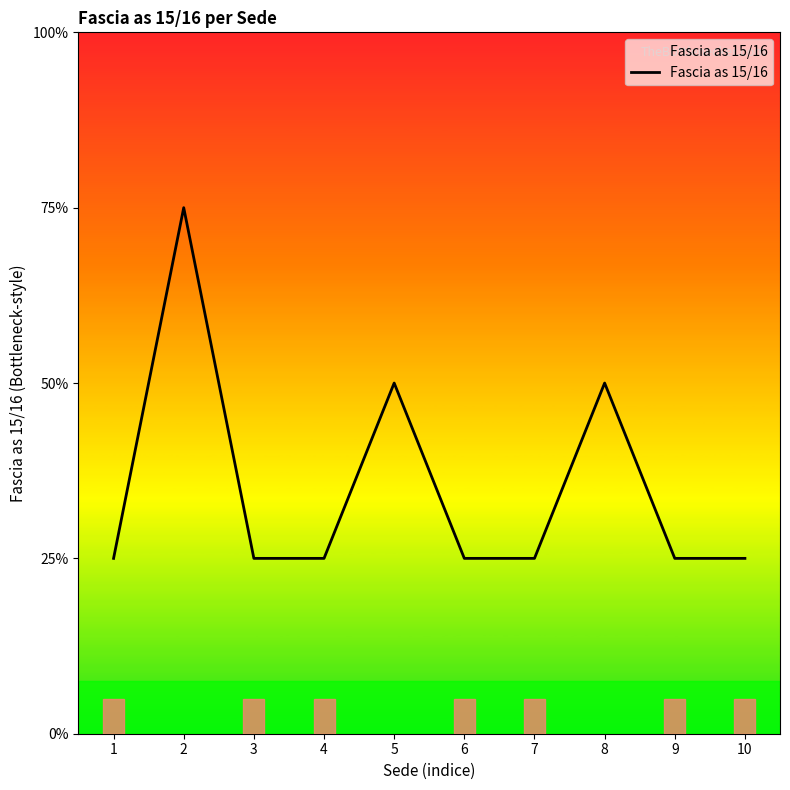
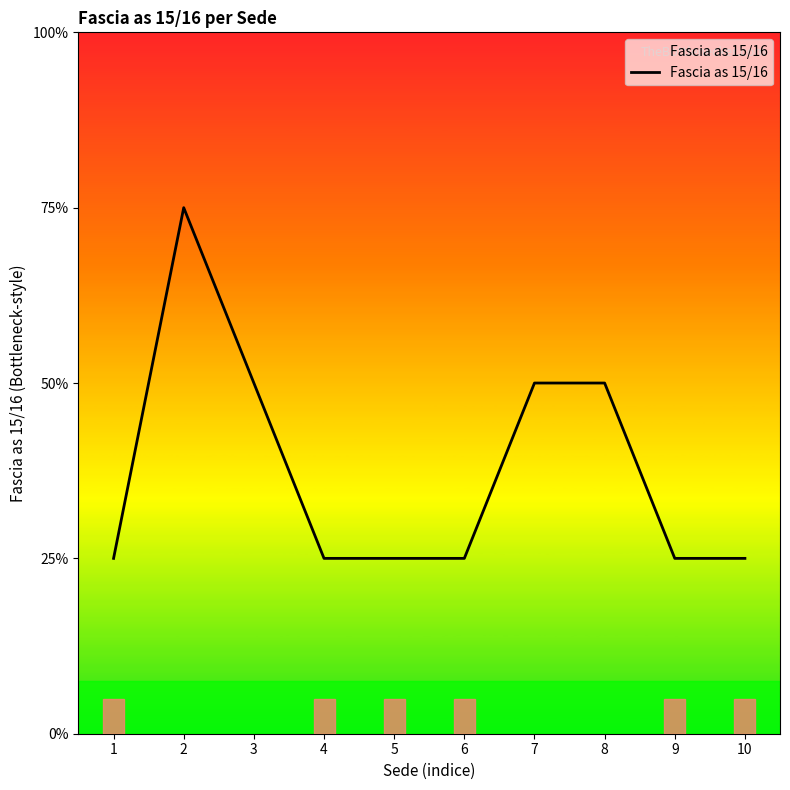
3: 25% -> 50%
5: 50% -> 25%
7: 25% -> 50%
